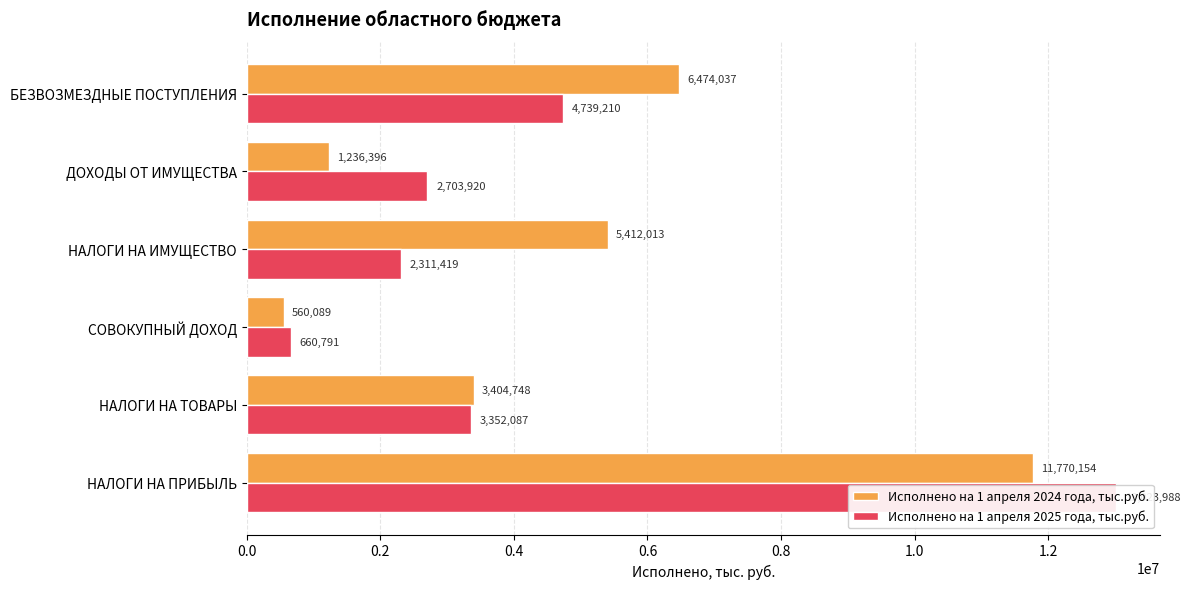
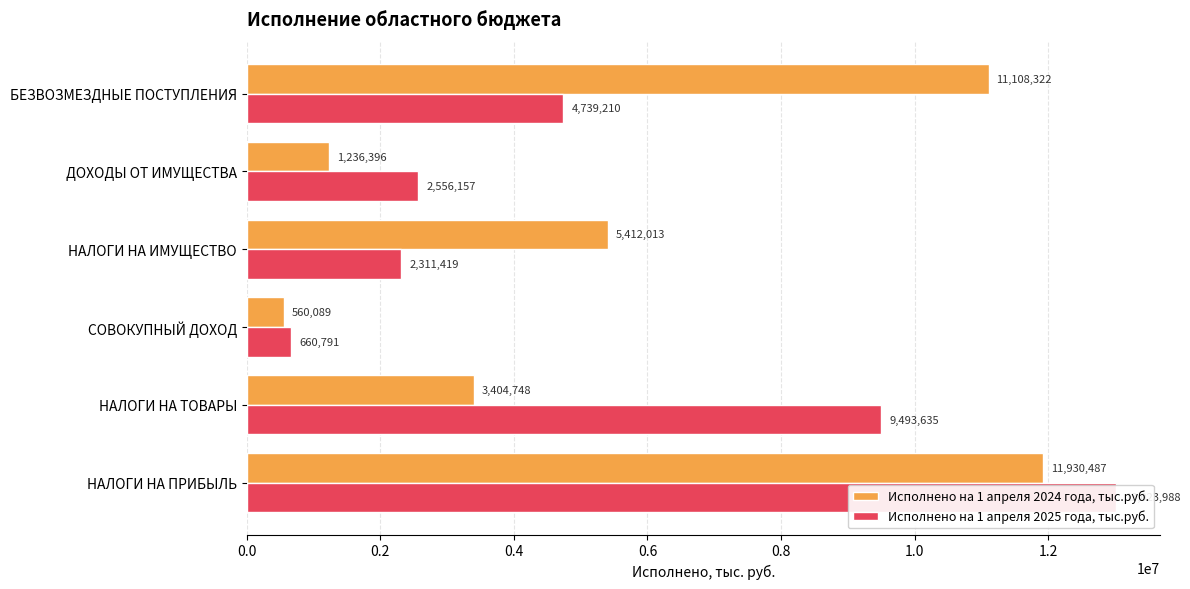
Исполнено на 1 апреля 2024 года, тыс.руб., БЕЗВОЗМЕЗДНЫЕ ПОСТУПЛЕНИЯ: 6,474,037 -> 11,108,322
Исполнено на 1 апреля 2025 года, тыс.руб., ДОХОДЫ ОТ ИМУЩЕСТВА: 2,703,920 -> 2,556,157
Исполнено на 1 апреля 2025 года, тыс.руб., НАЛОГИ НА ТОВАРЫ: 3,352,087 -> 9,493,635
Исполнено на 1 апреля 2024 года, тыс.руб., НАЛОГИ НА ПРИБЫЛЬ: 11,770,154 -> 11,930,487
